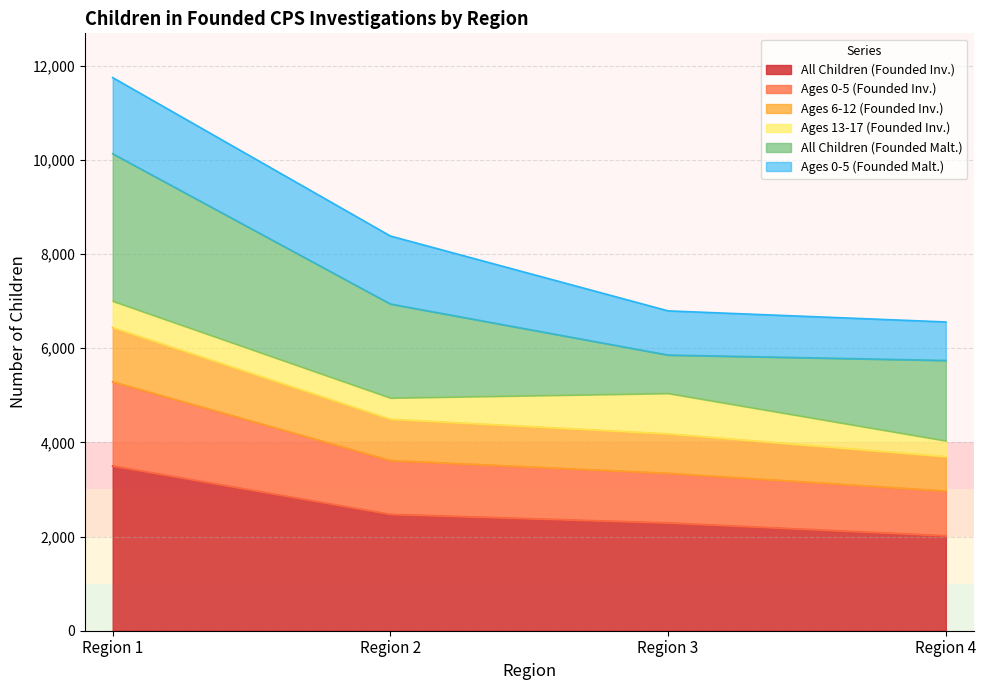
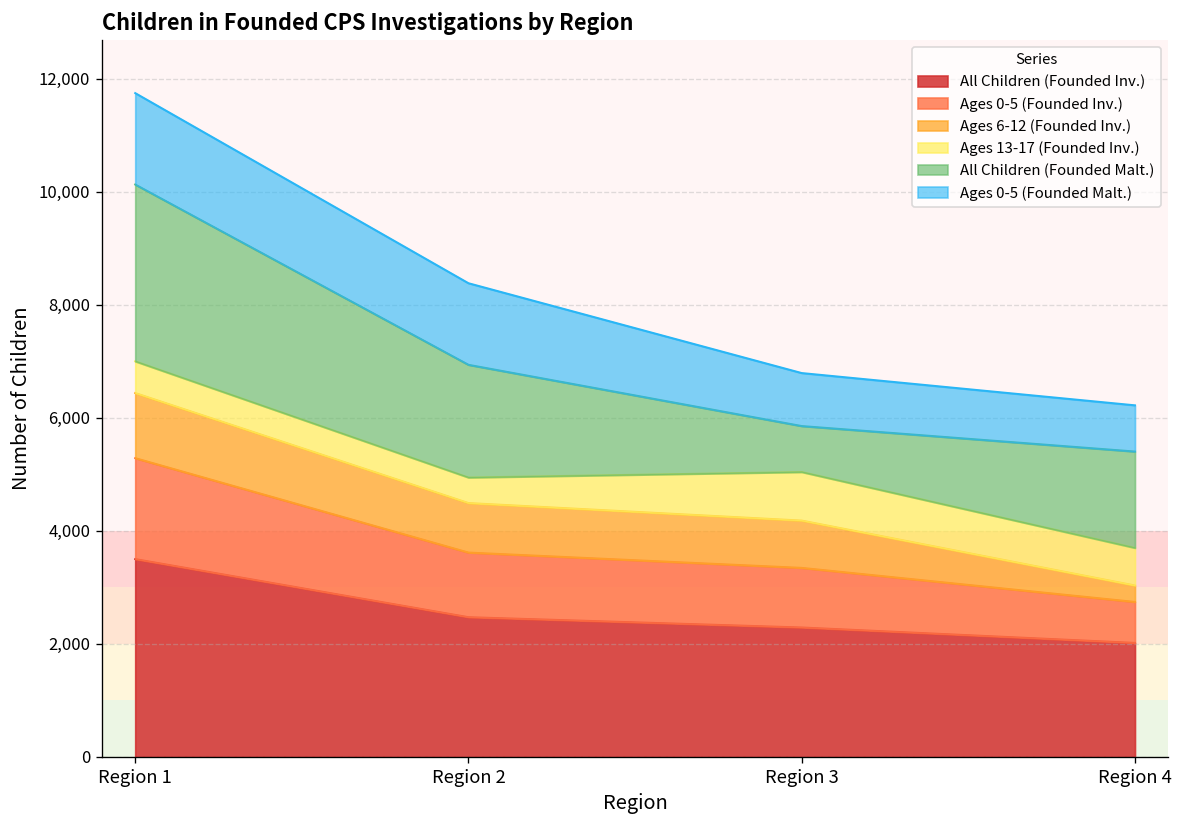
Ages 0-5 (Founded Inv.), Region 4: 1,000 -> 700
Ages 6-12 (Founded Inv.), Region 4: 700 -> 300
Ages 13-17 (Founded Inv.), Region 4: 300 -> 700
